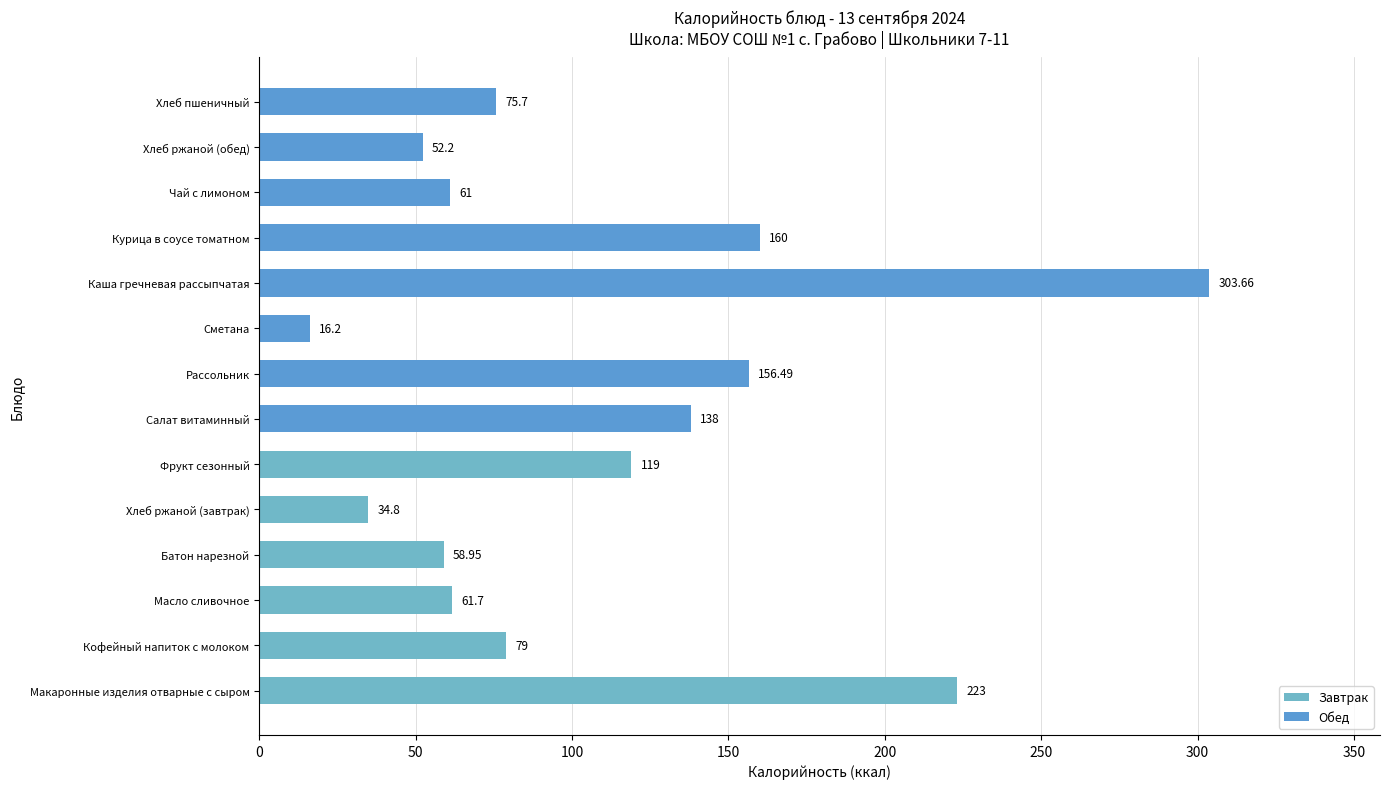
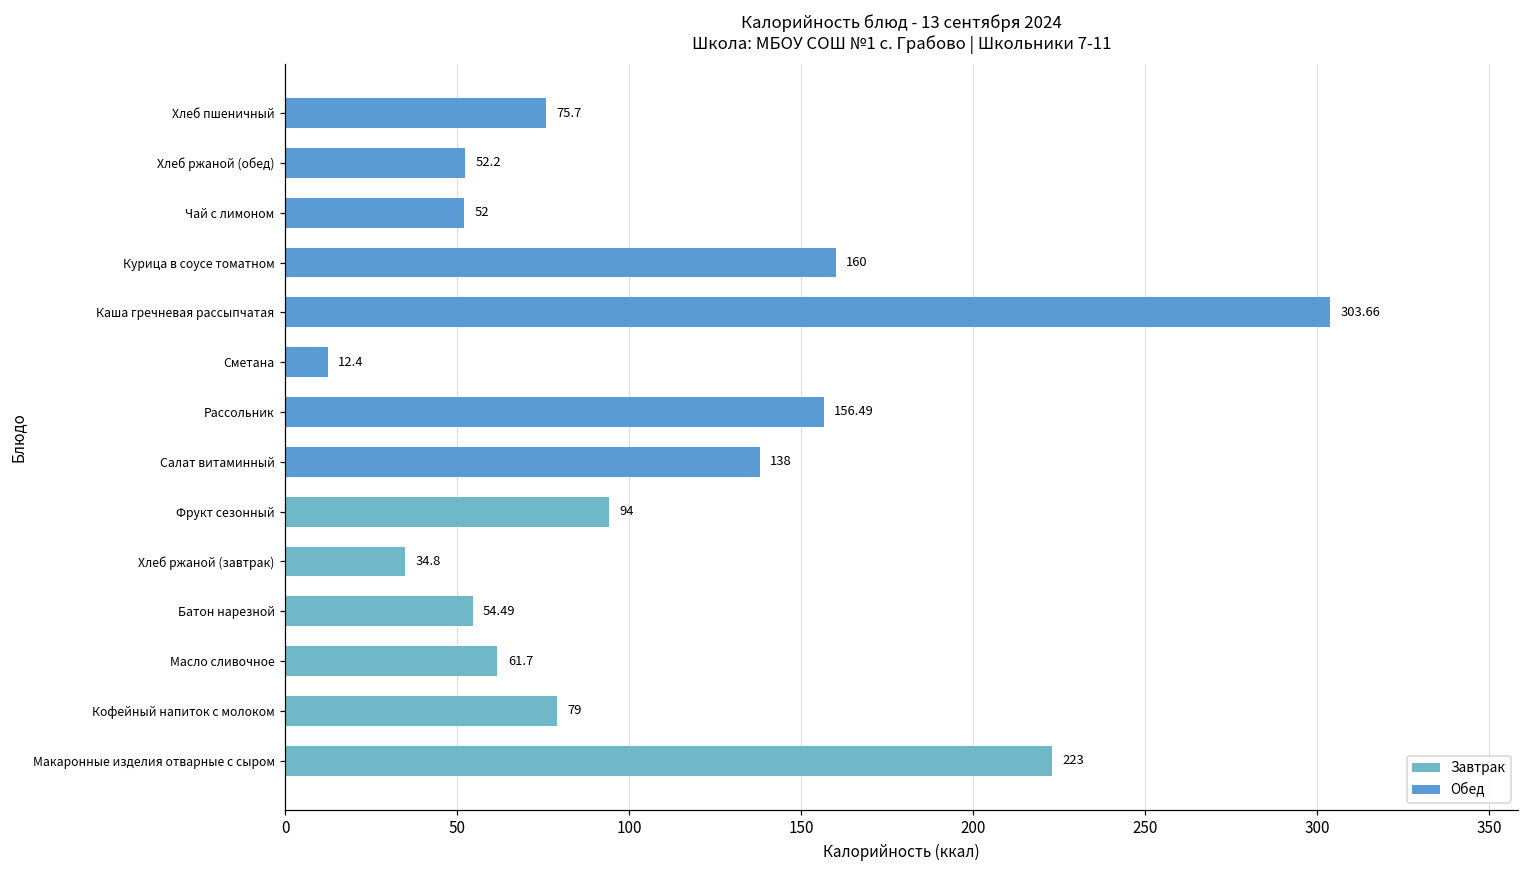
Чай с лимоном: 61 -> 52
Сметана: 16.2 -> 12.4
Фрукт сезонный: 119 -> 94
Батон нарезной: 58.95 -> 54.49
